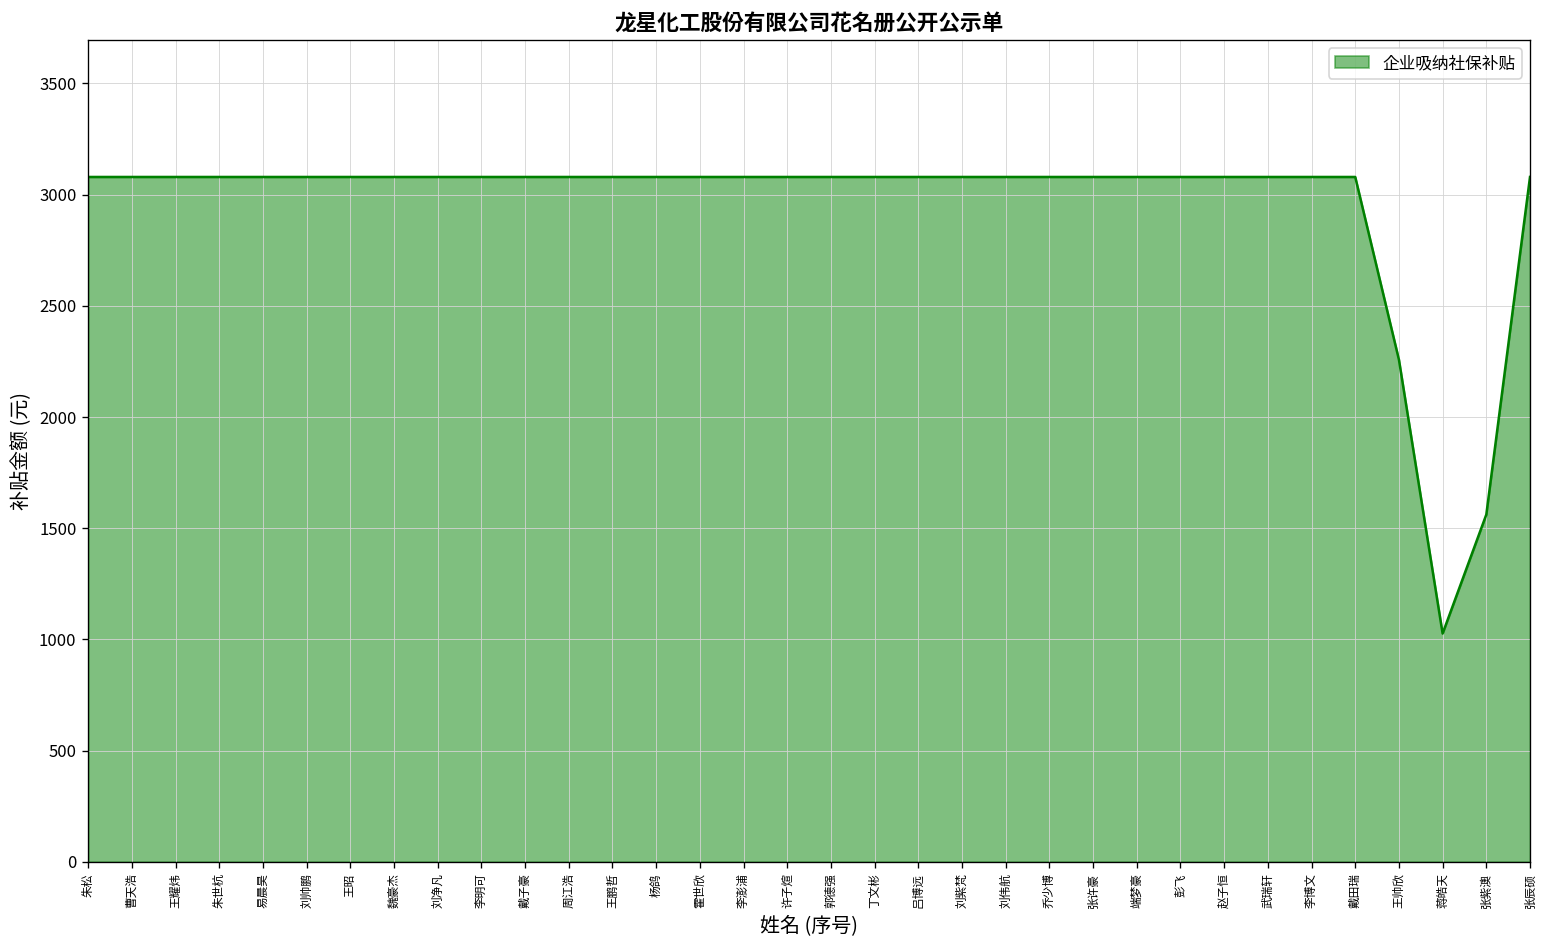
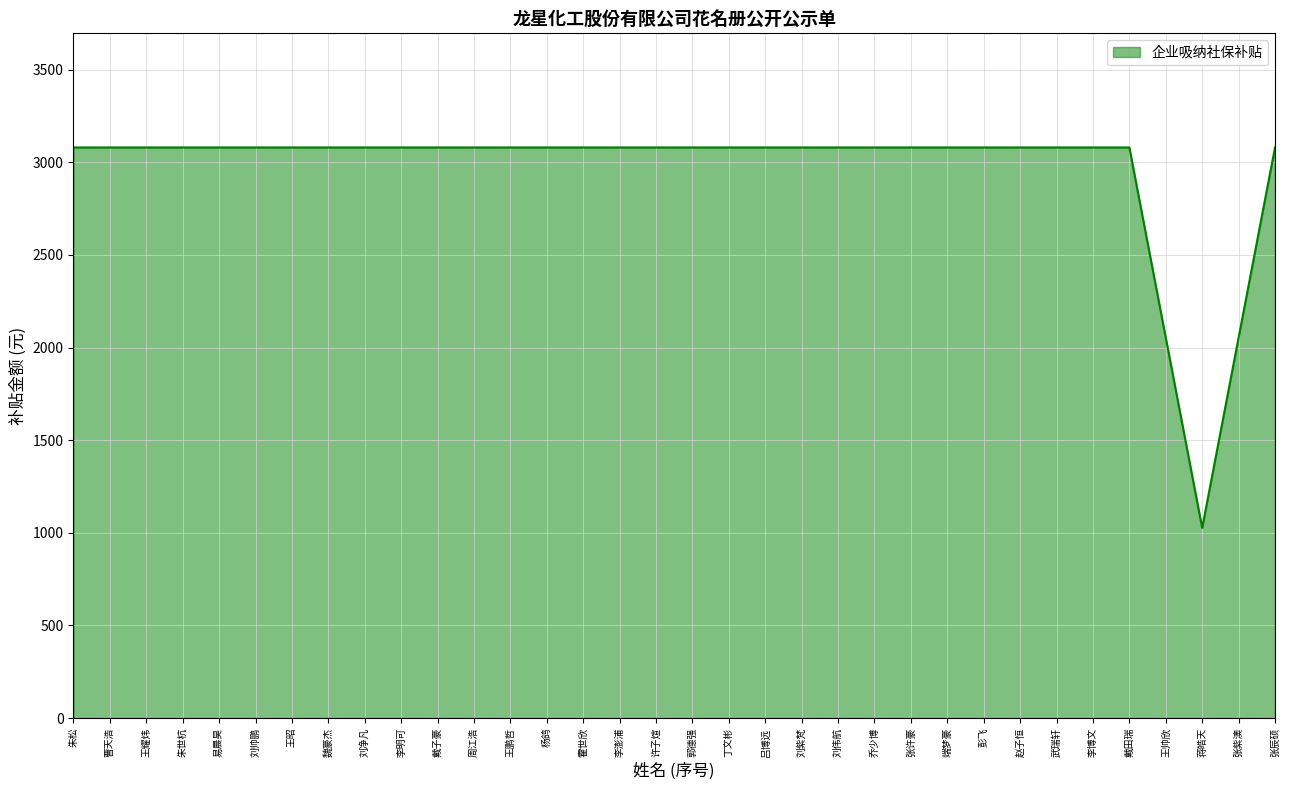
王帅欣: 2260 -> 2050
张紫澳: 1560 -> 2050
